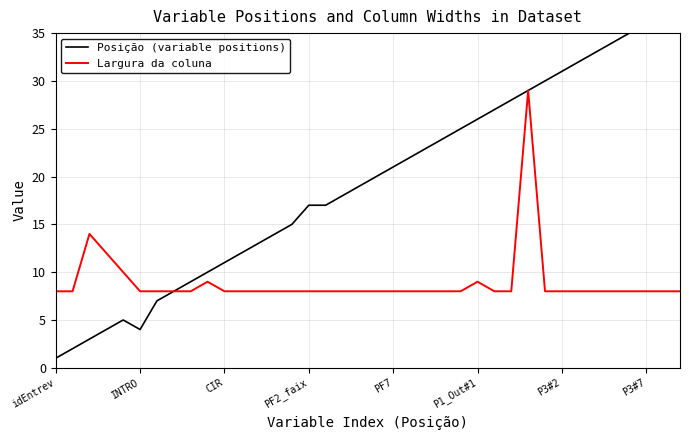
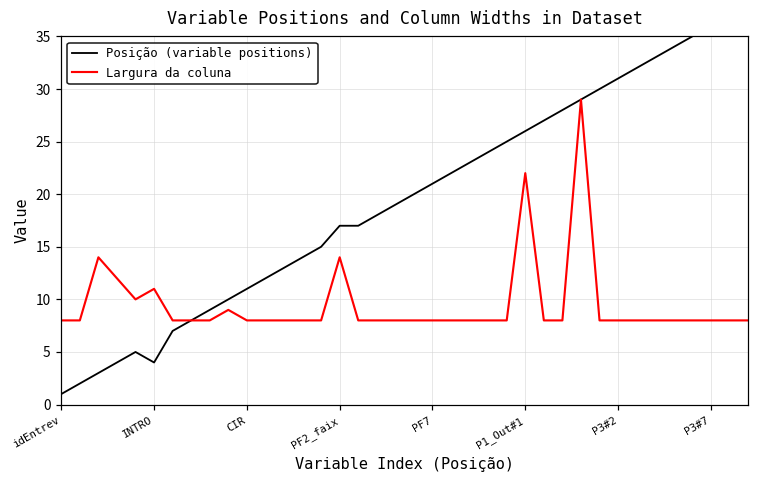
Largura da coluna, INTRO: 8 -> 11
Largura da coluna, PF2_faix: 8 -> 14
Largura da coluna, P1_Out#1: 9 -> 22
